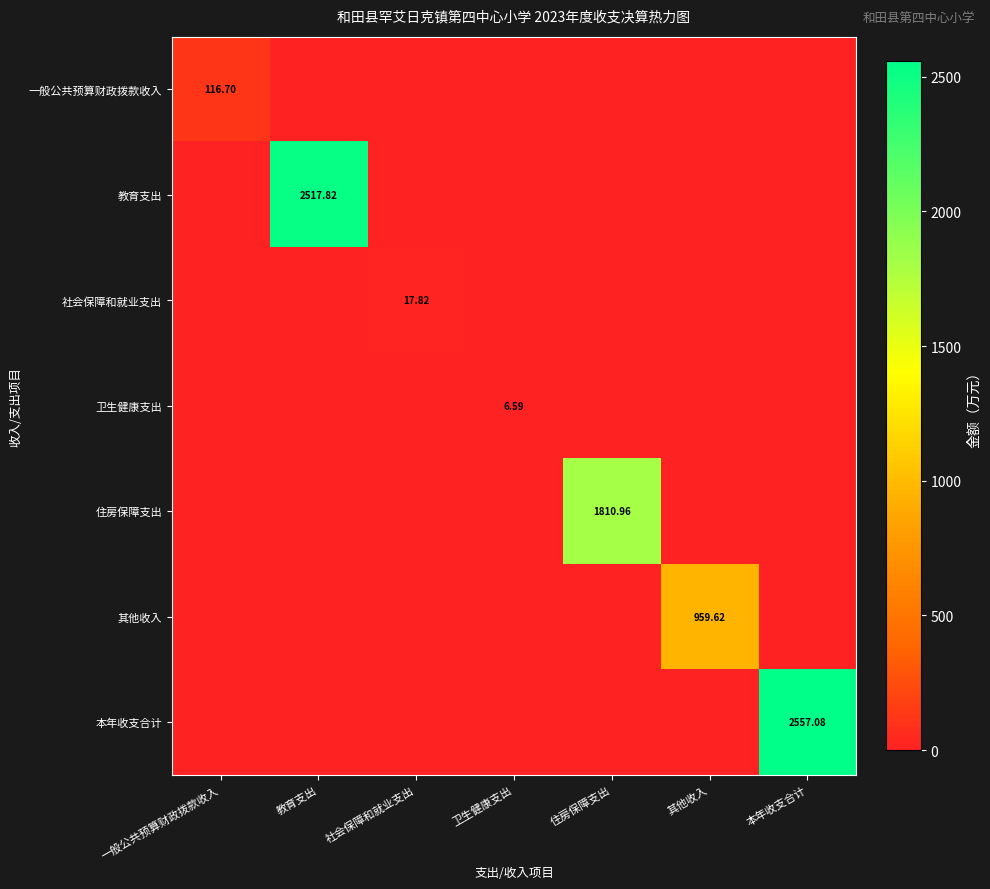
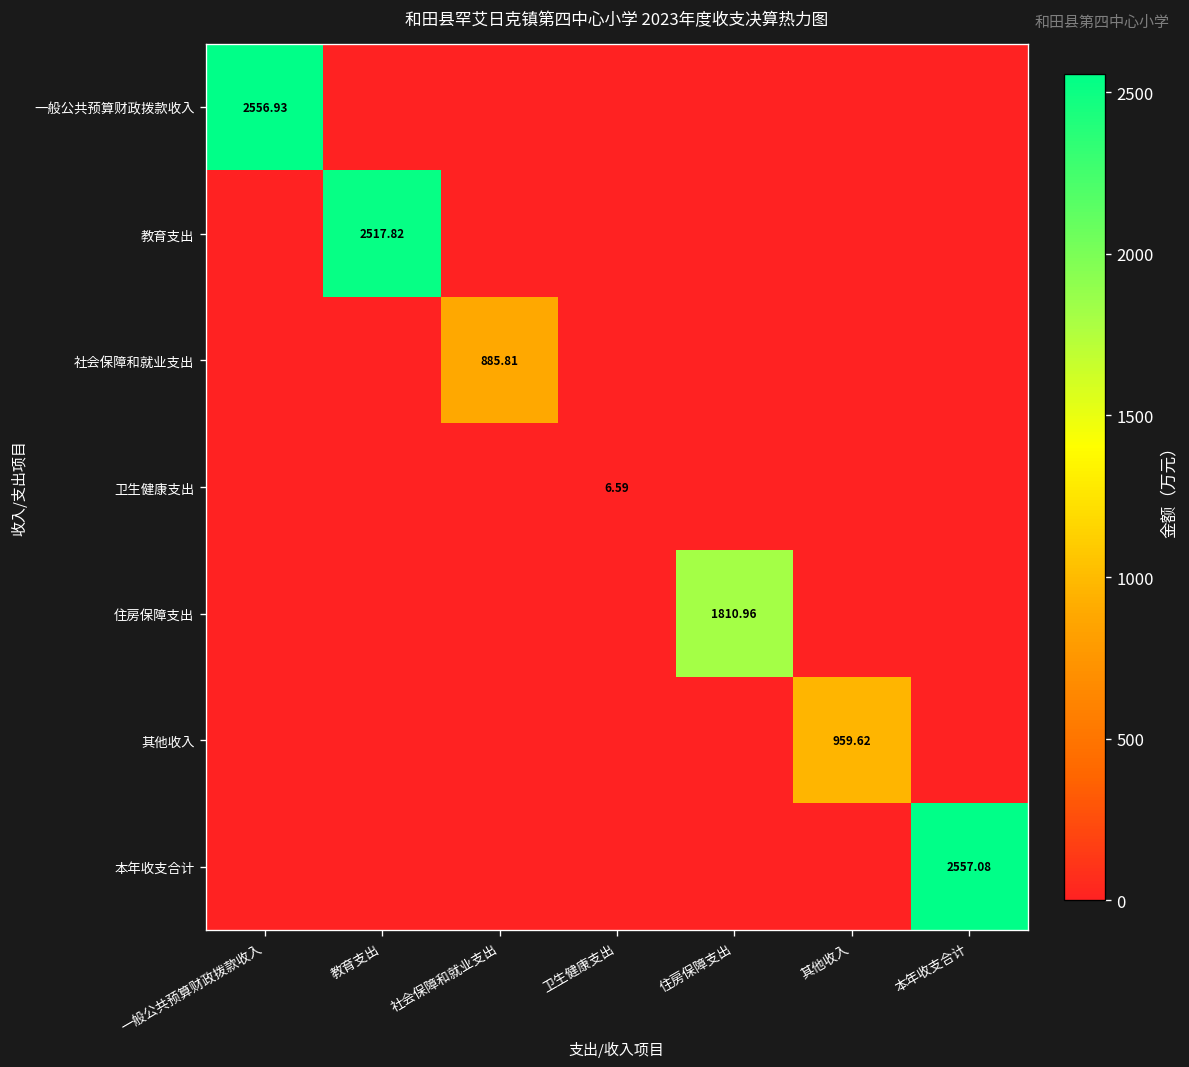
一般公共预算财政拨款收入, 一般公共预算财政拨款收入: 116.70 -> 2556.93
社会保障和就业支出, 社会保障和就业支出: 17.82 -> 885.81
